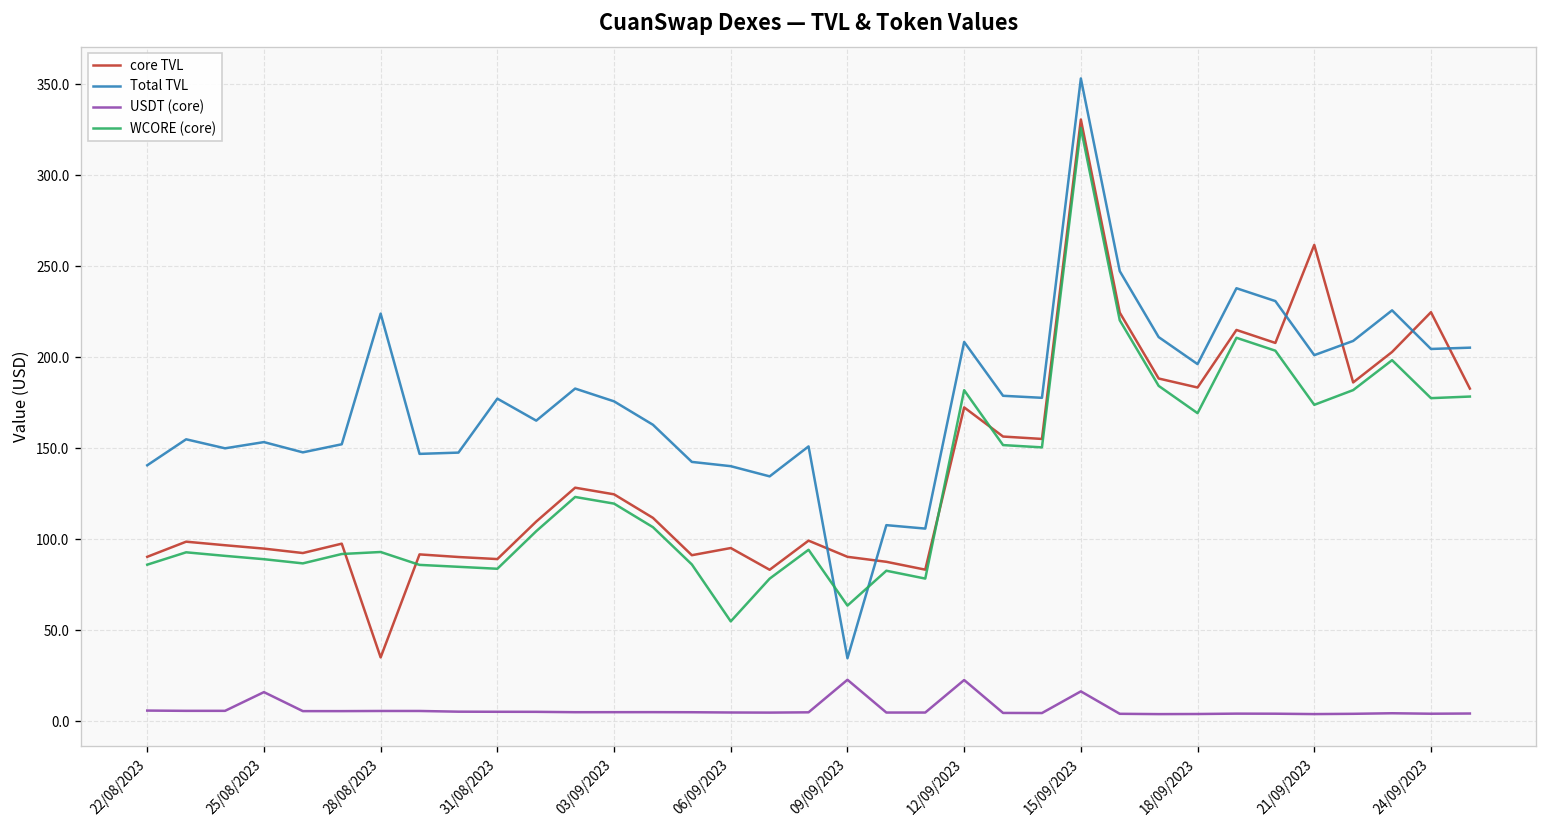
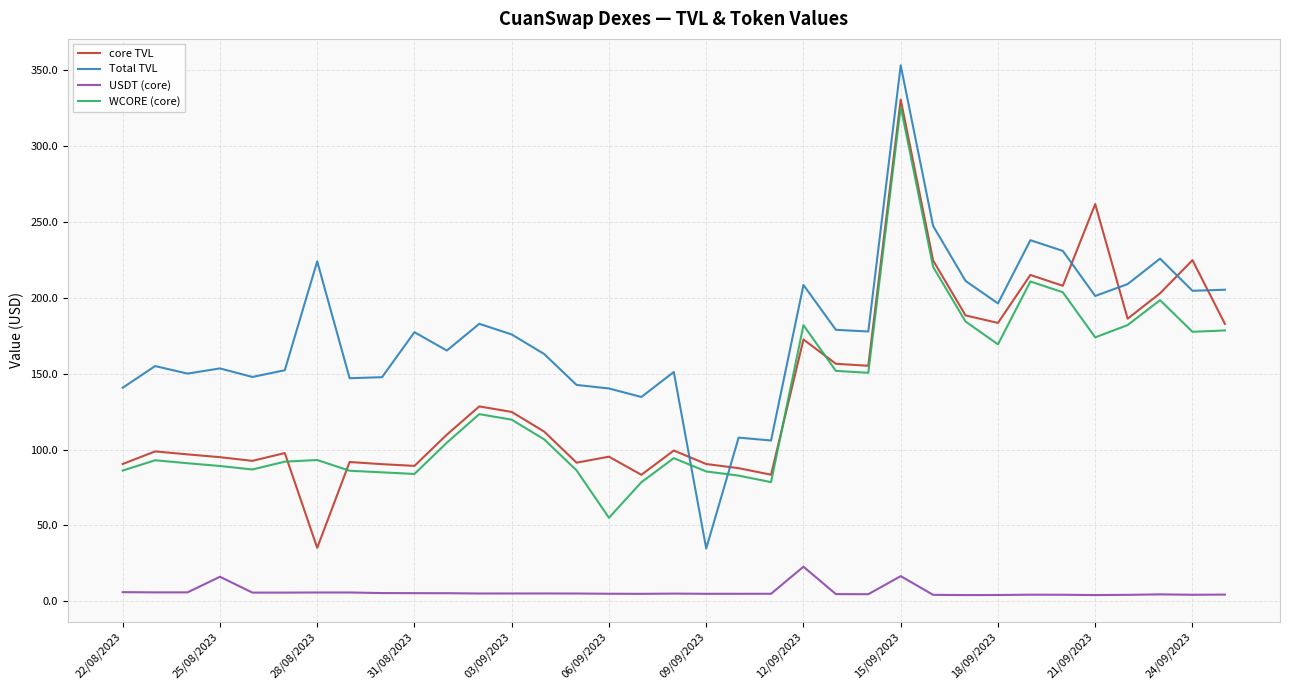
USDT (core), 09/09/2023: 23 -> 5
WCORE (core), 09/09/2023: 64 -> 86
